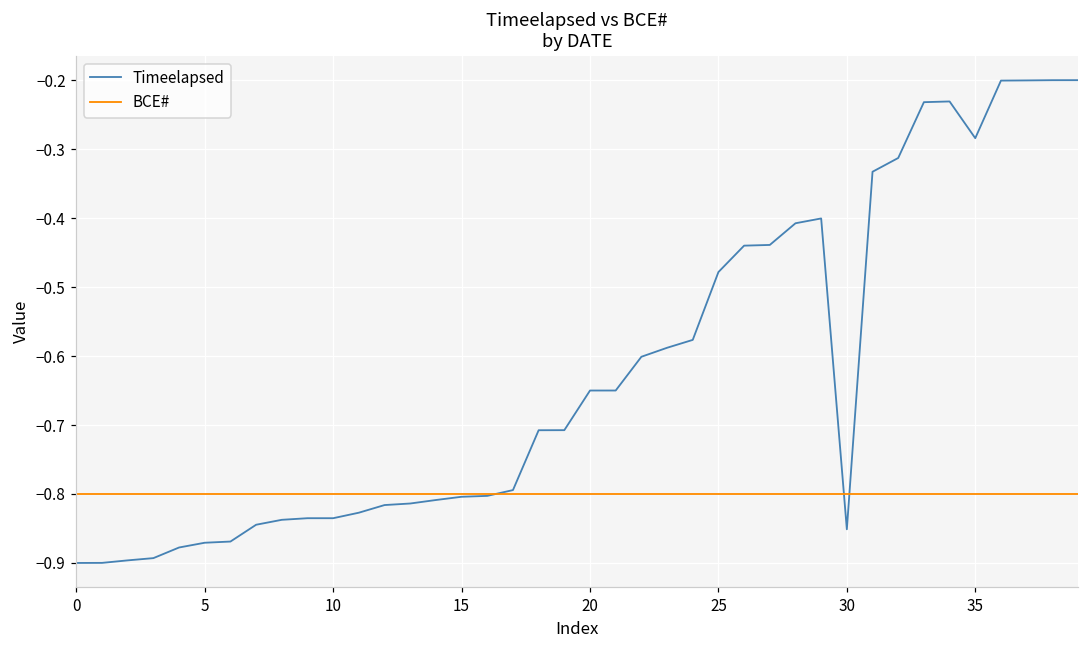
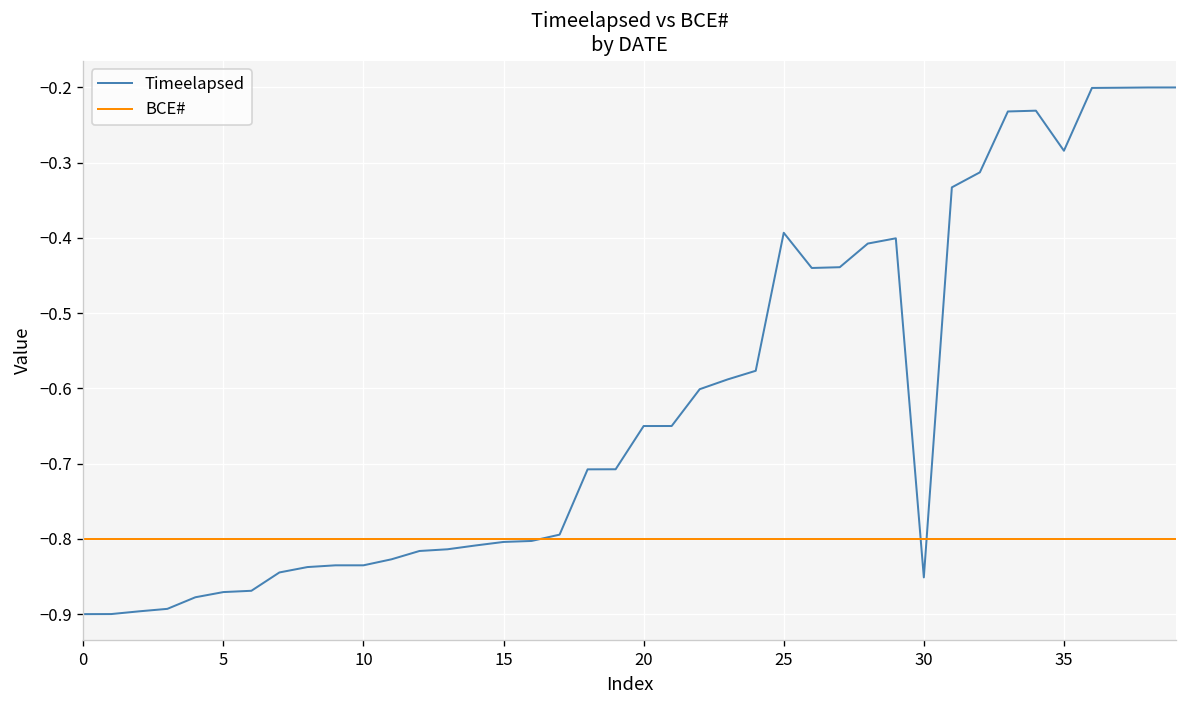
Timeelapsed, 25: -0.48 -> -0.39
